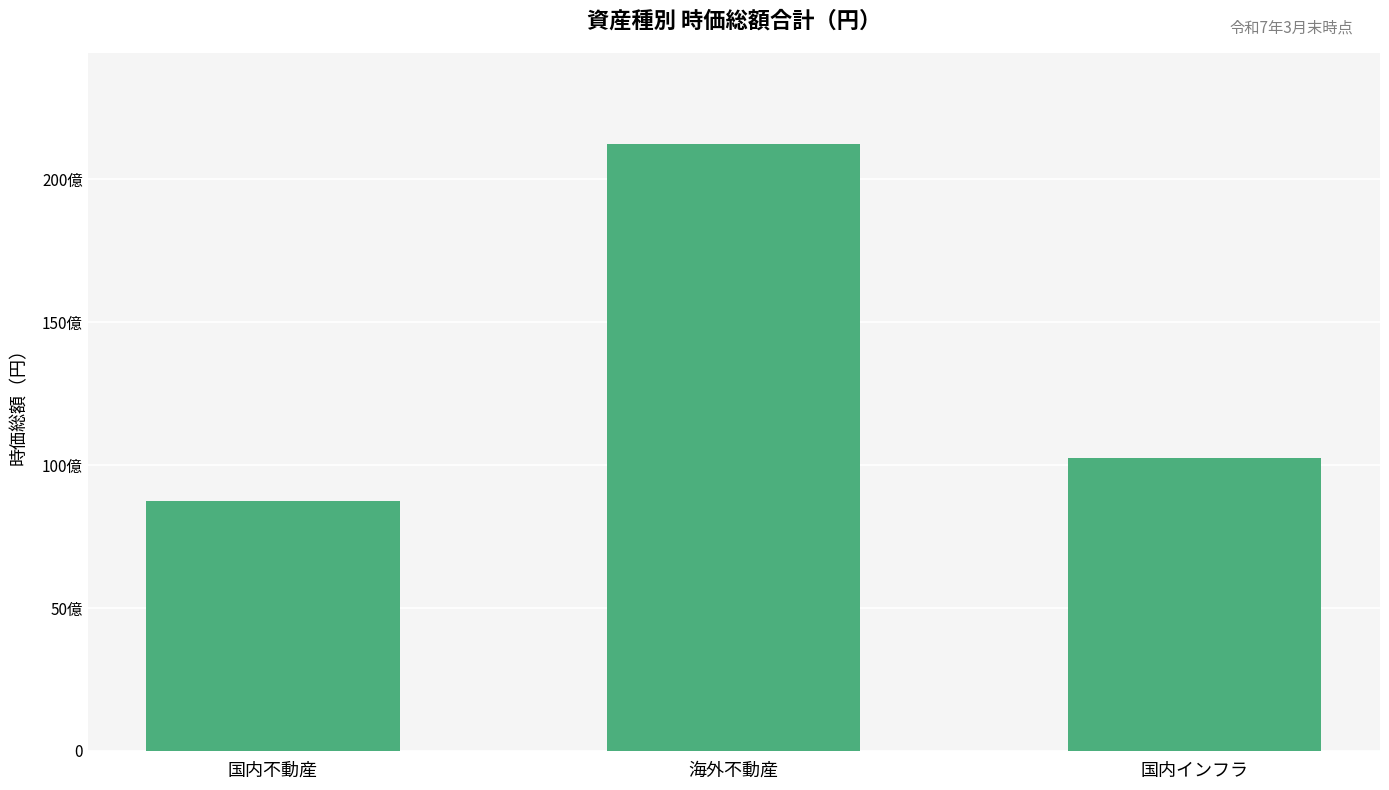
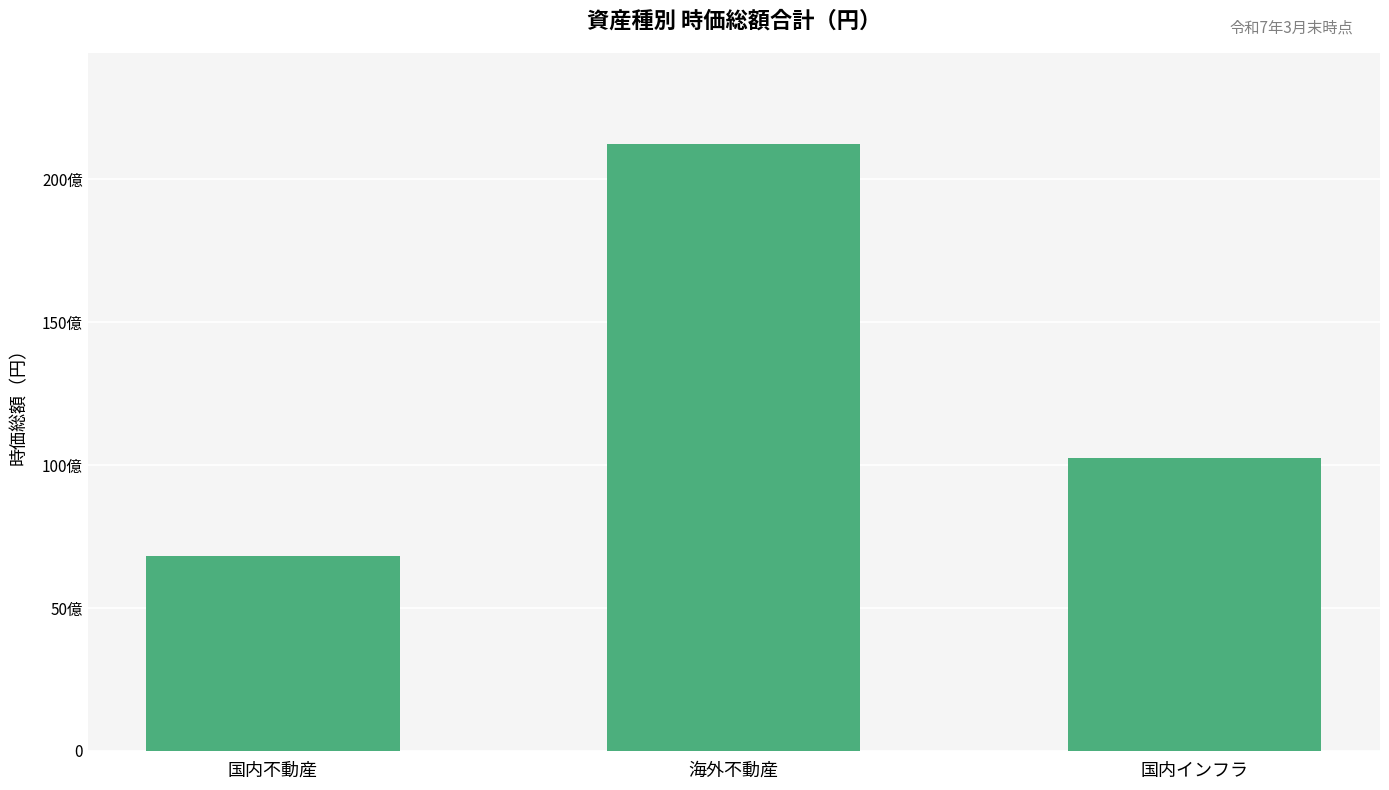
国内不動産: 87億 -> 68億
